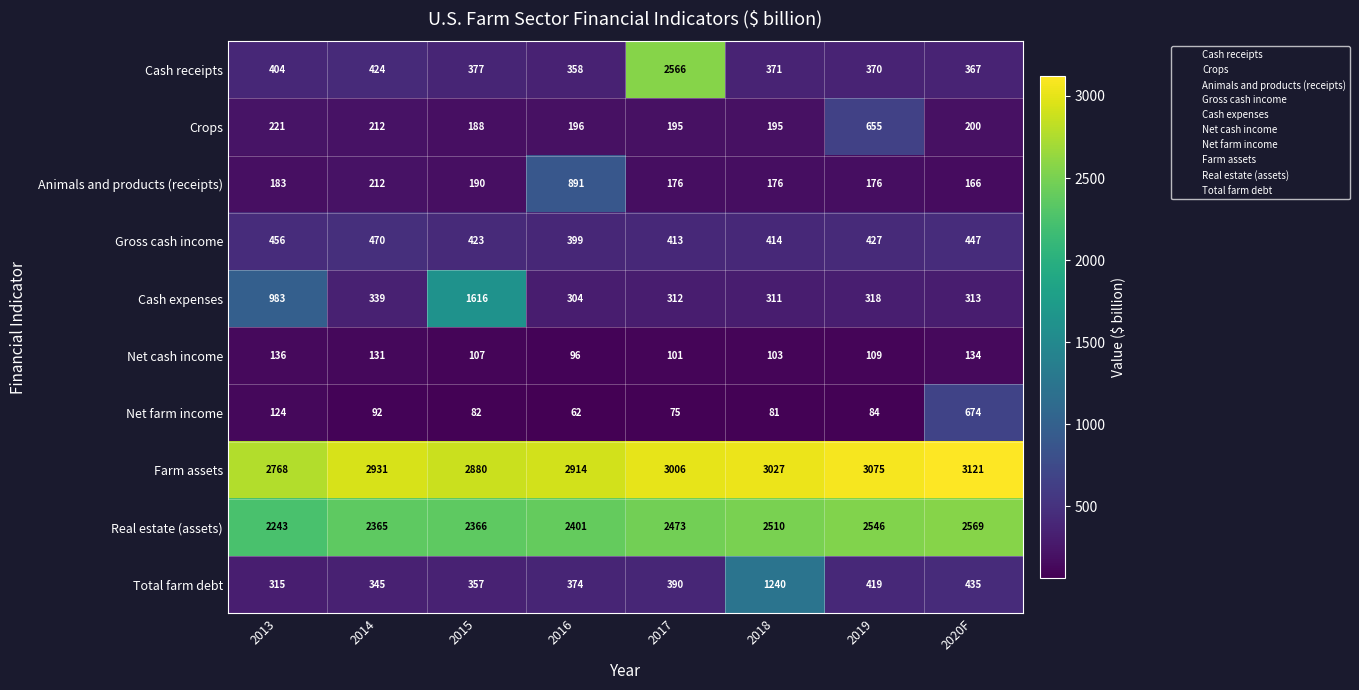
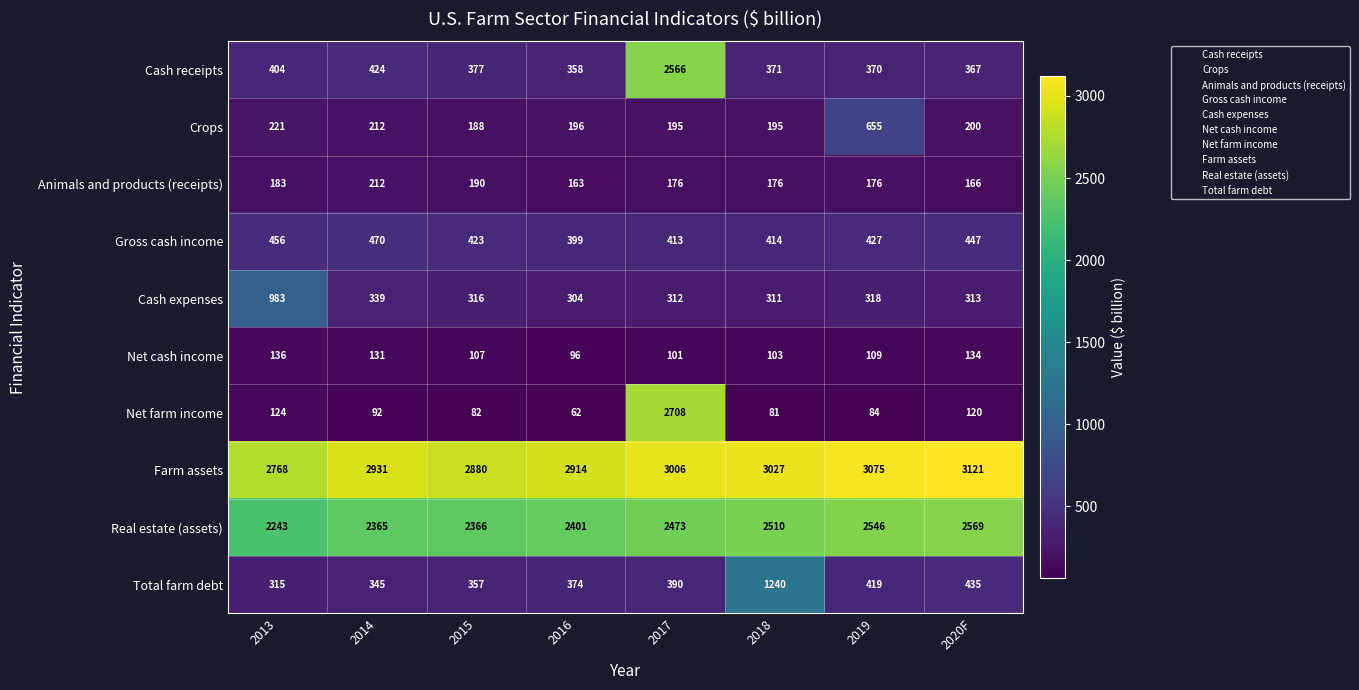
Animals and products (receipts), 2016: 891 -> 163
Cash expenses, 2015: 1616 -> 316
Net farm income, 2017: 75 -> 2708
Net farm income, 2020F: 674 -> 120
